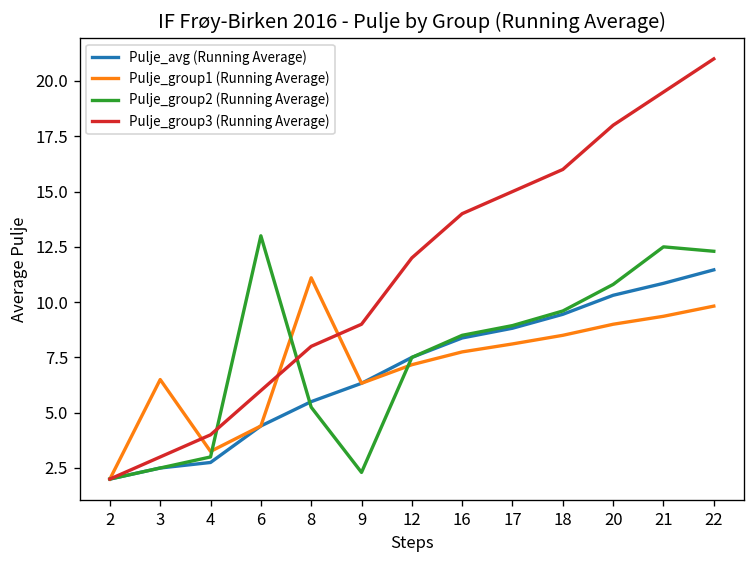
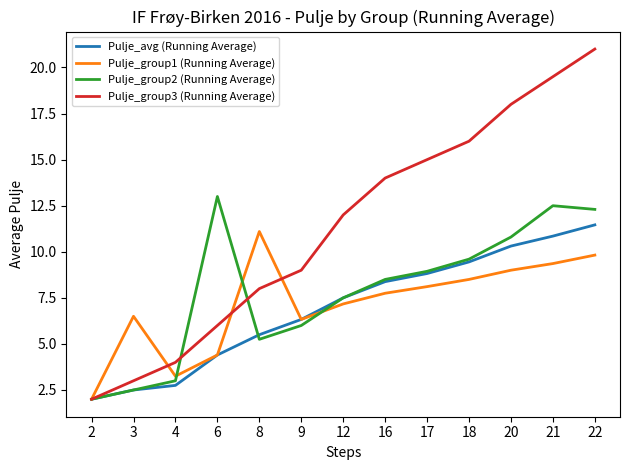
Pulje_group2 (Running Average), 9: 2.3 -> 6.0
